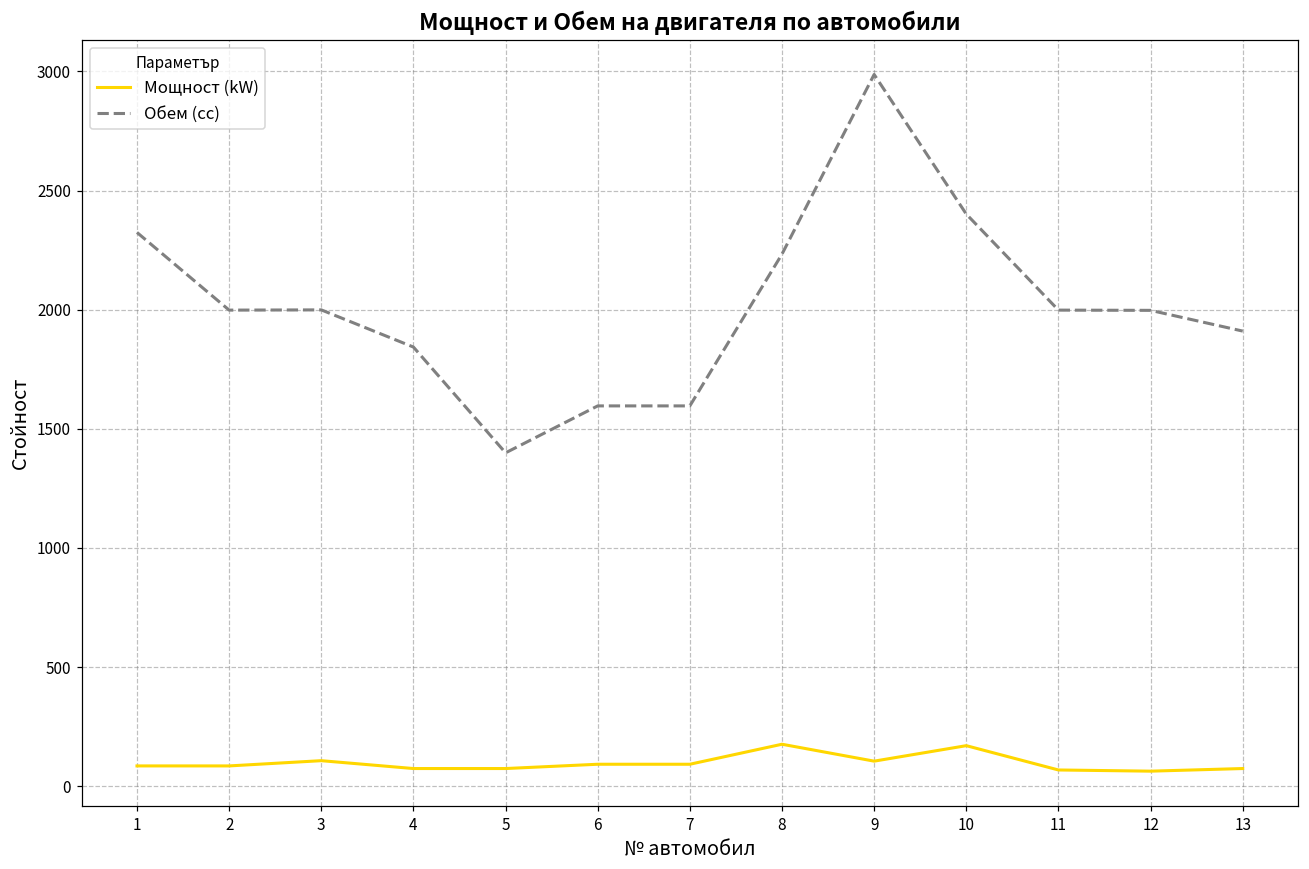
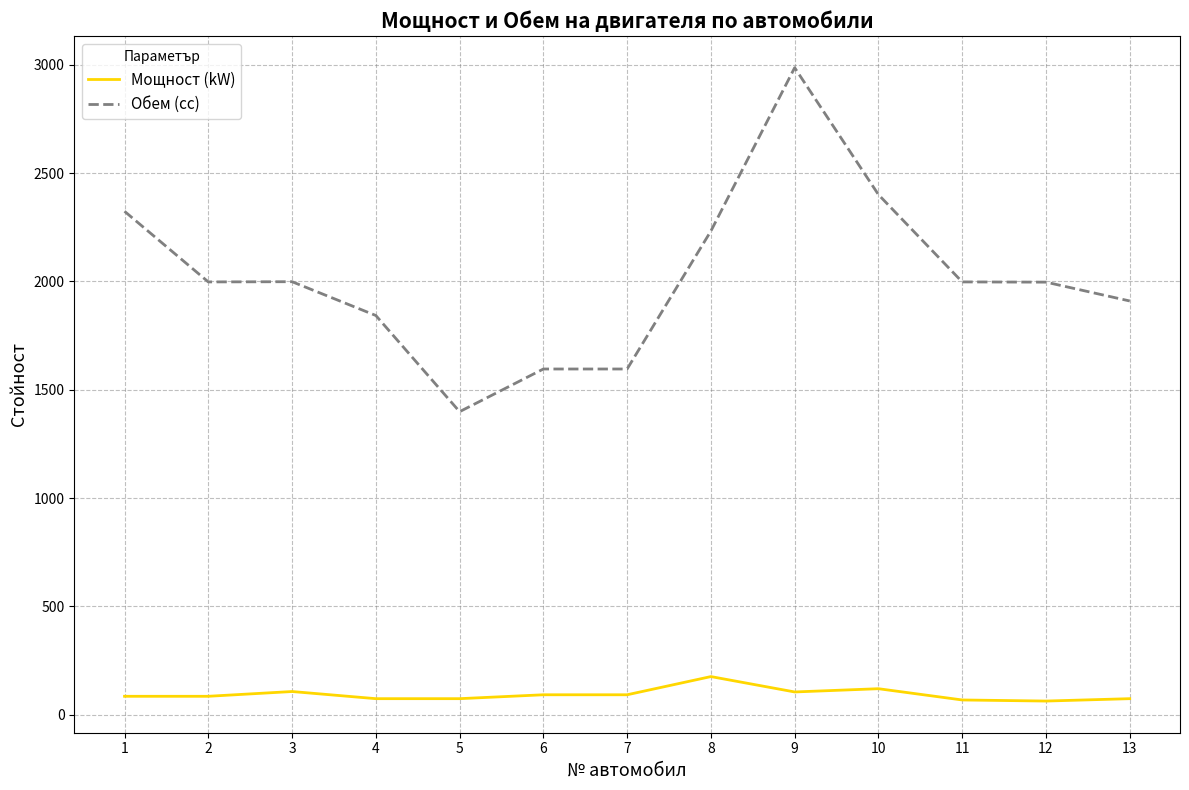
Мощност (kW), 10: 170 -> 120
